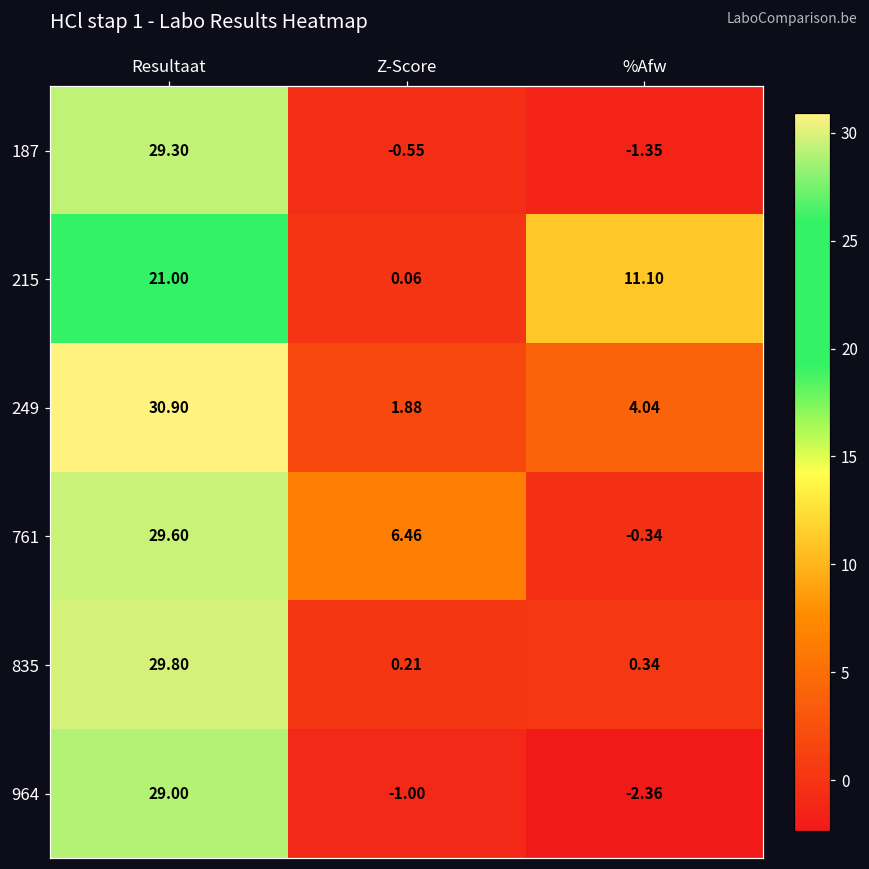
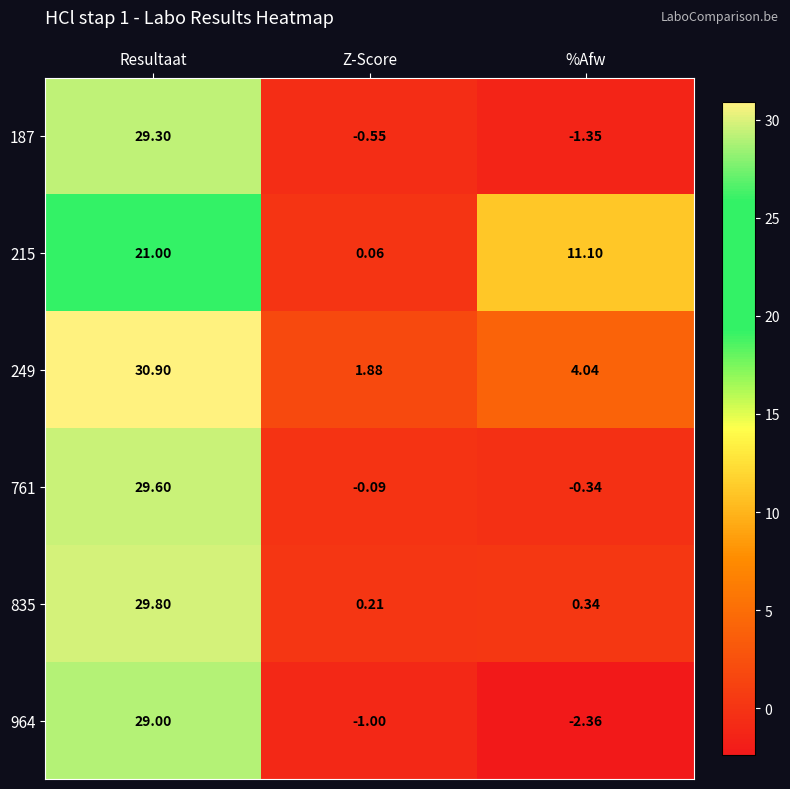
761, Z-Score: 6.46 -> -0.09
